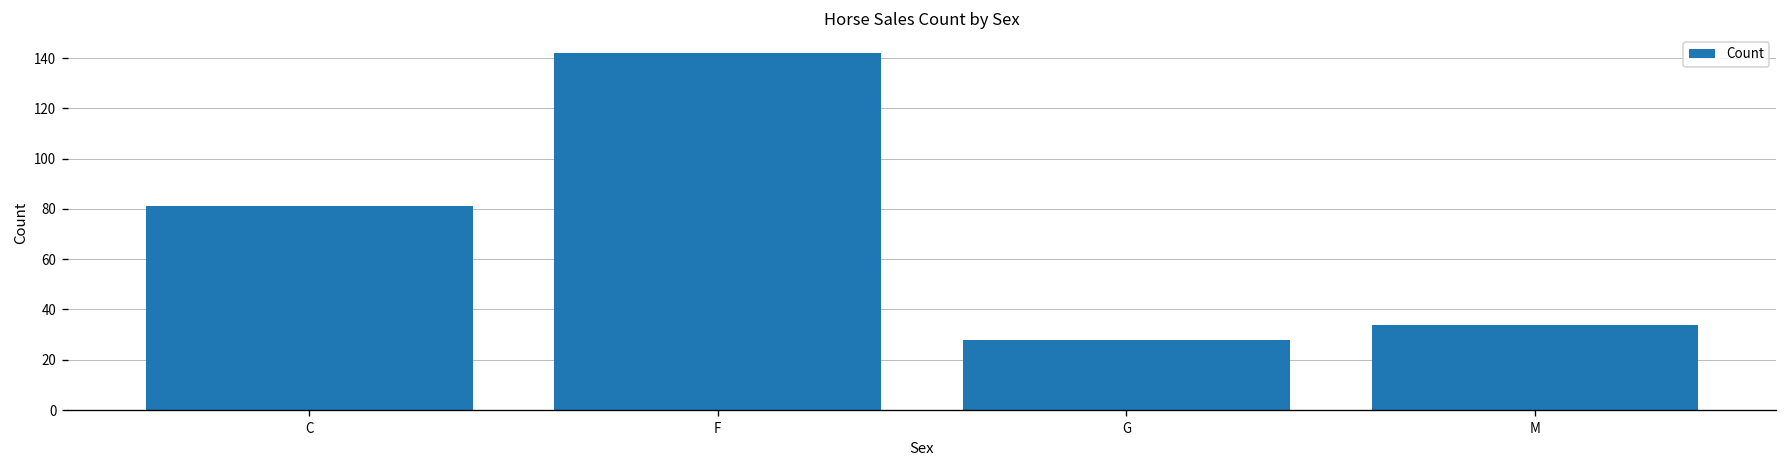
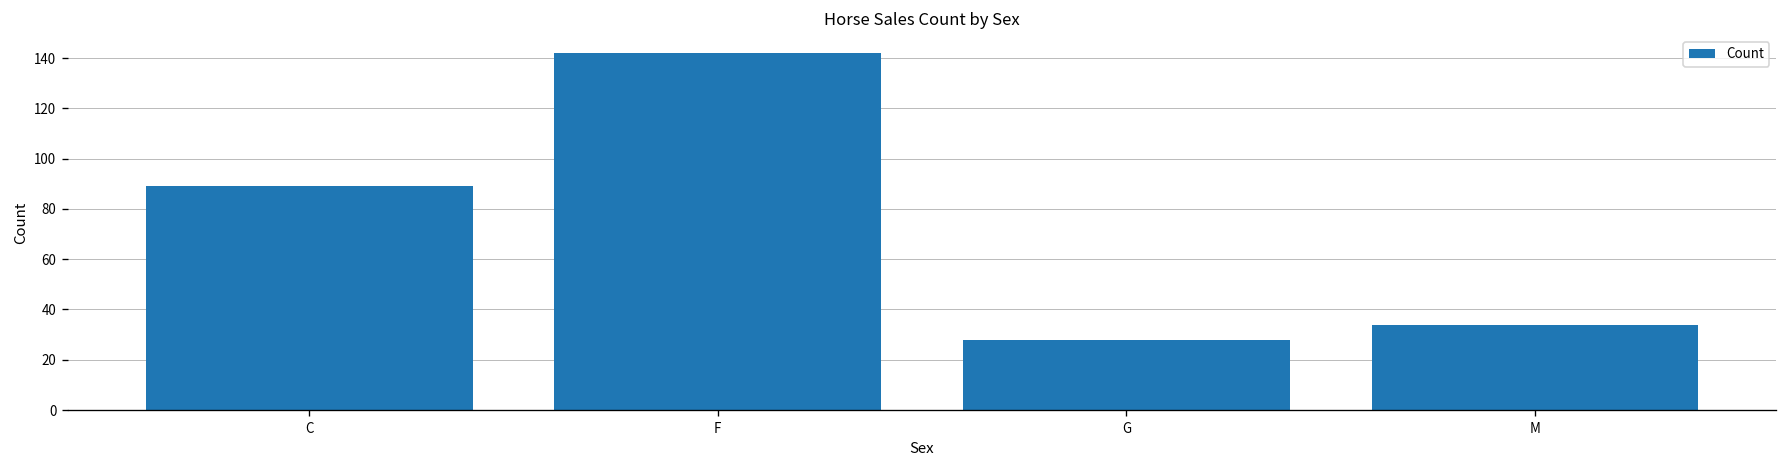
C: 81 -> 89
